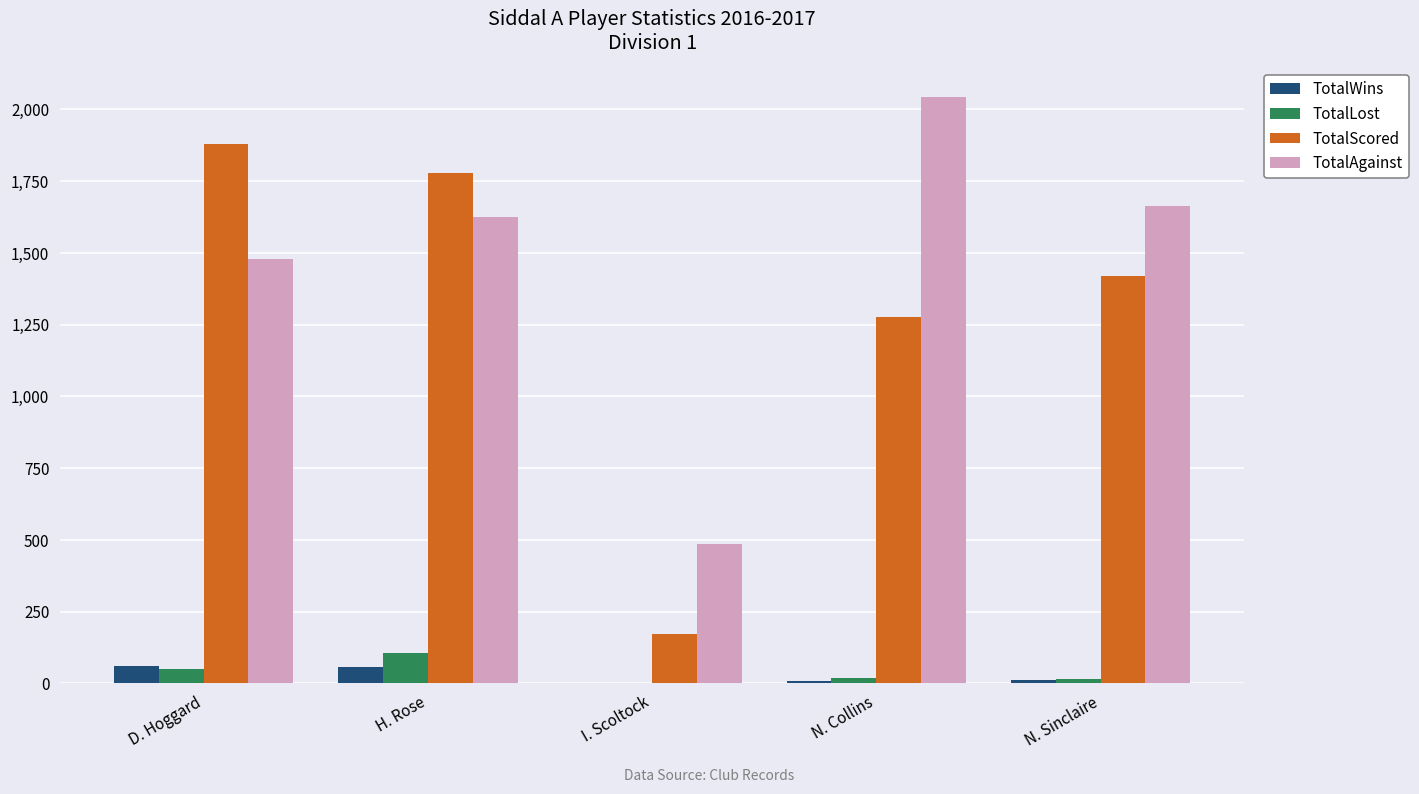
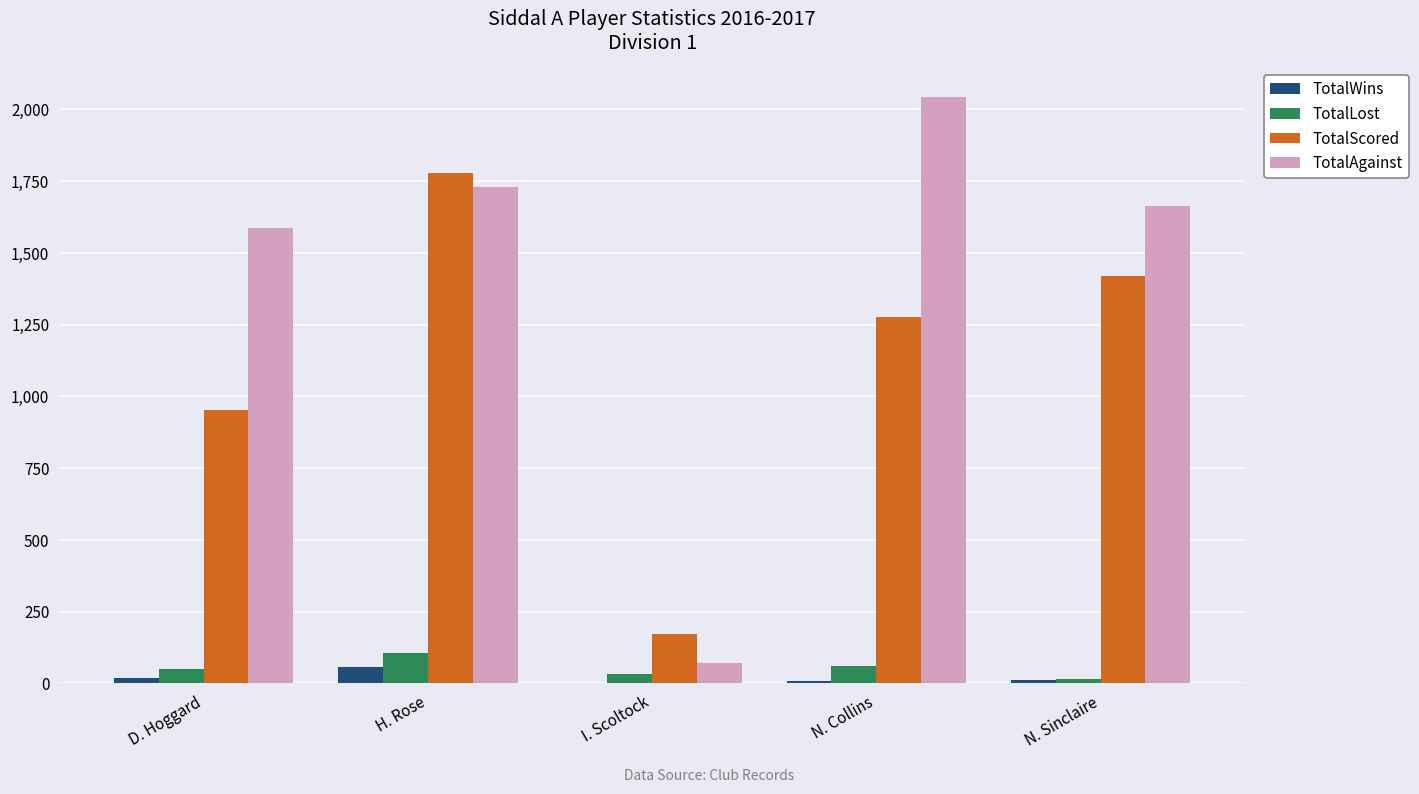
TotalWins, D. Hoggard: 60 -> 20
TotalScored, D. Hoggard: 1,880 -> 950
TotalAgainst, D. Hoggard: 1,480 -> 1,590
TotalAgainst, H. Rose: 1,630 -> 1,730
TotalLost, I. Scoltock: 0 -> 30
TotalAgainst, I. Scoltock: 480 -> 70
TotalLost, N. Collins: 20 -> 60
